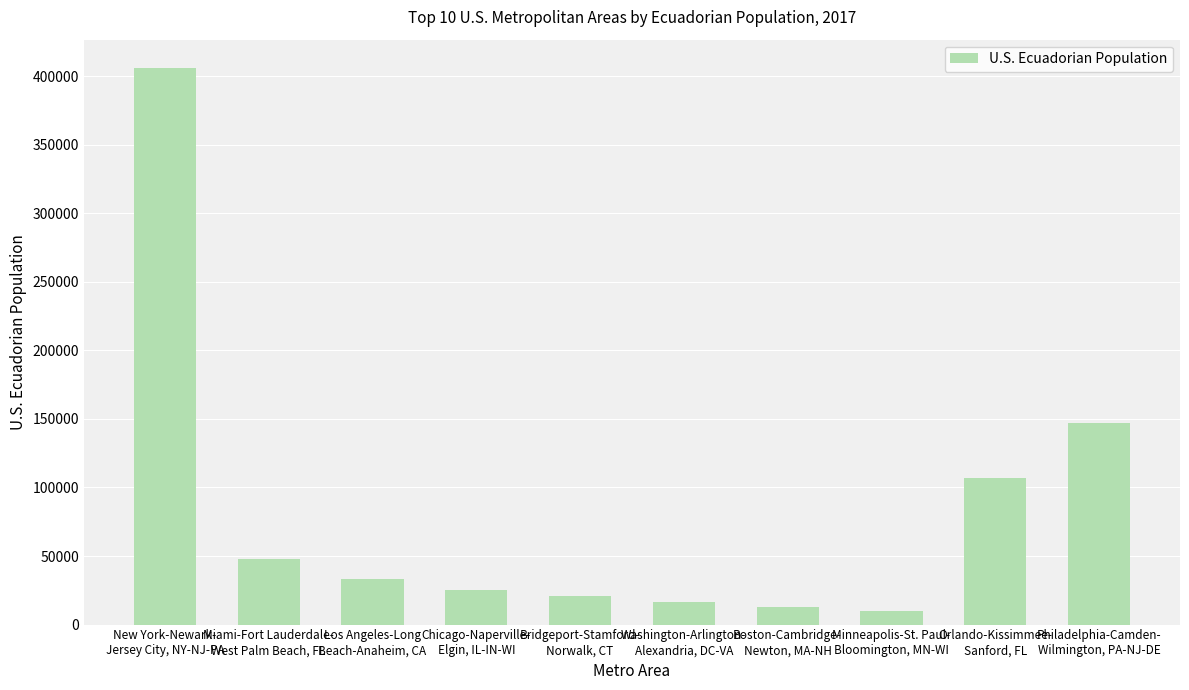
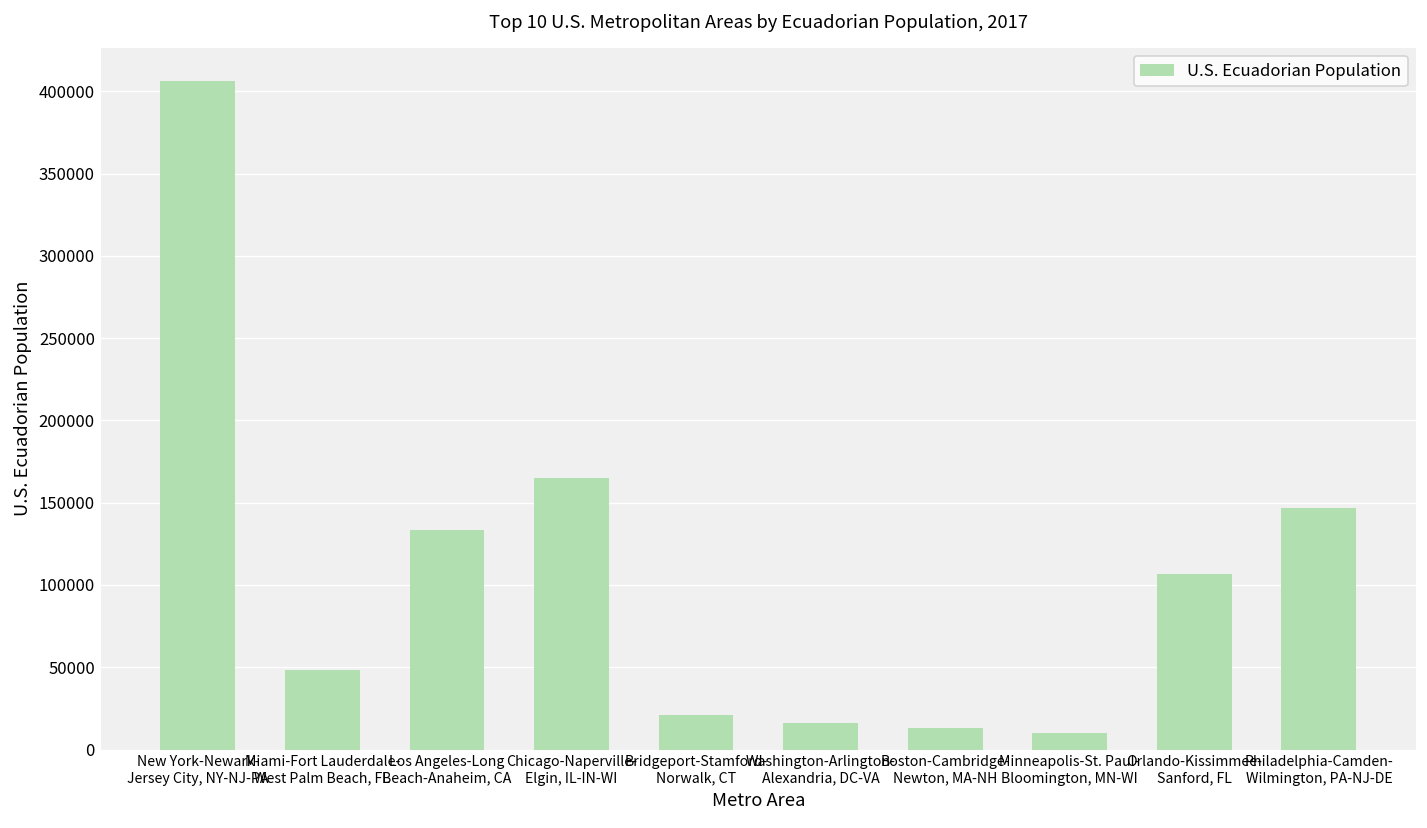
Los Angeles-Long Beach-Anaheim, CA: 33000 -> 133000
Chicago-Naperville- Elgin, IL-IN-WI: 26000 -> 165000
